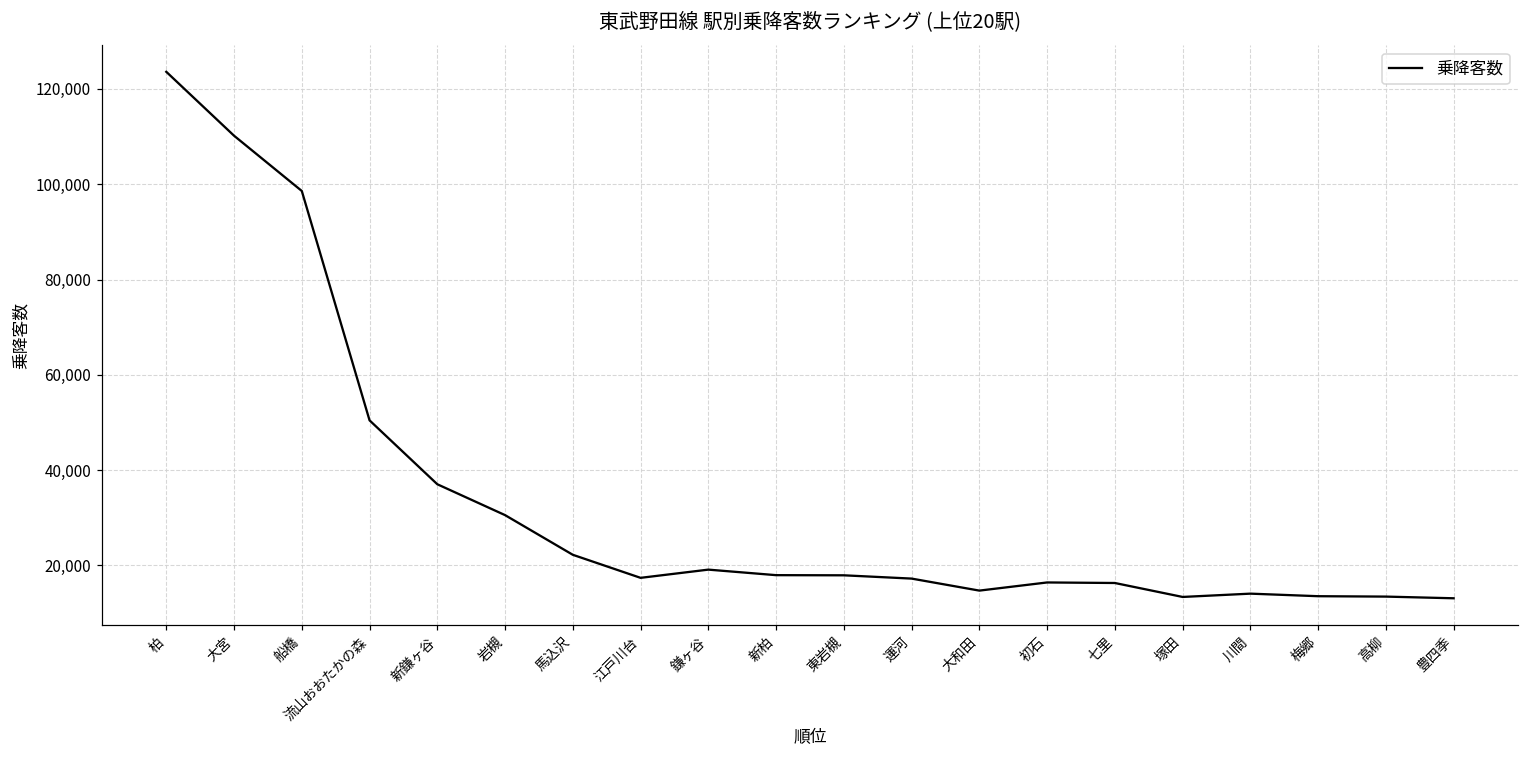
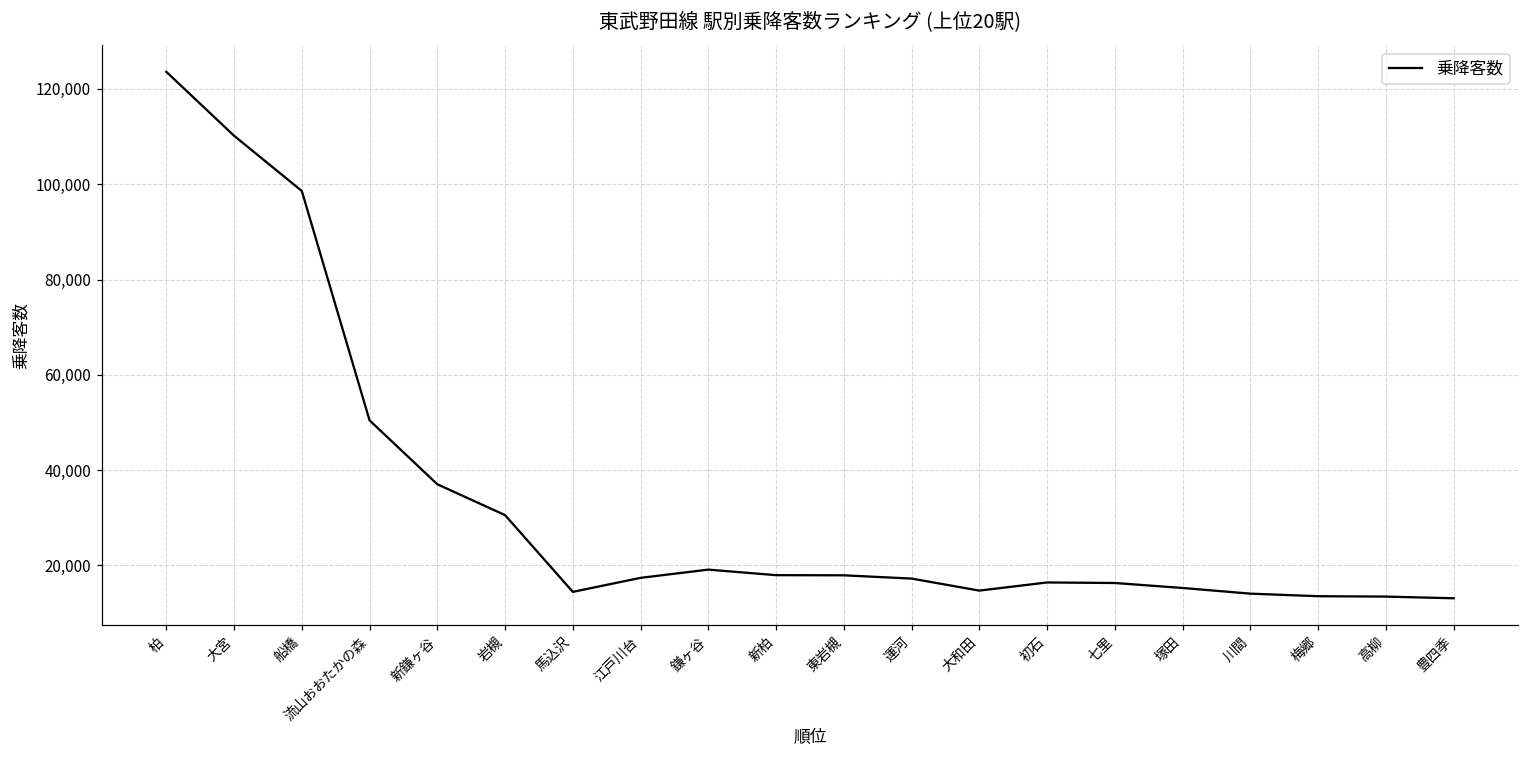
馬込沢: 22,000 -> 14,000
塚田: 13,000 -> 15,000
